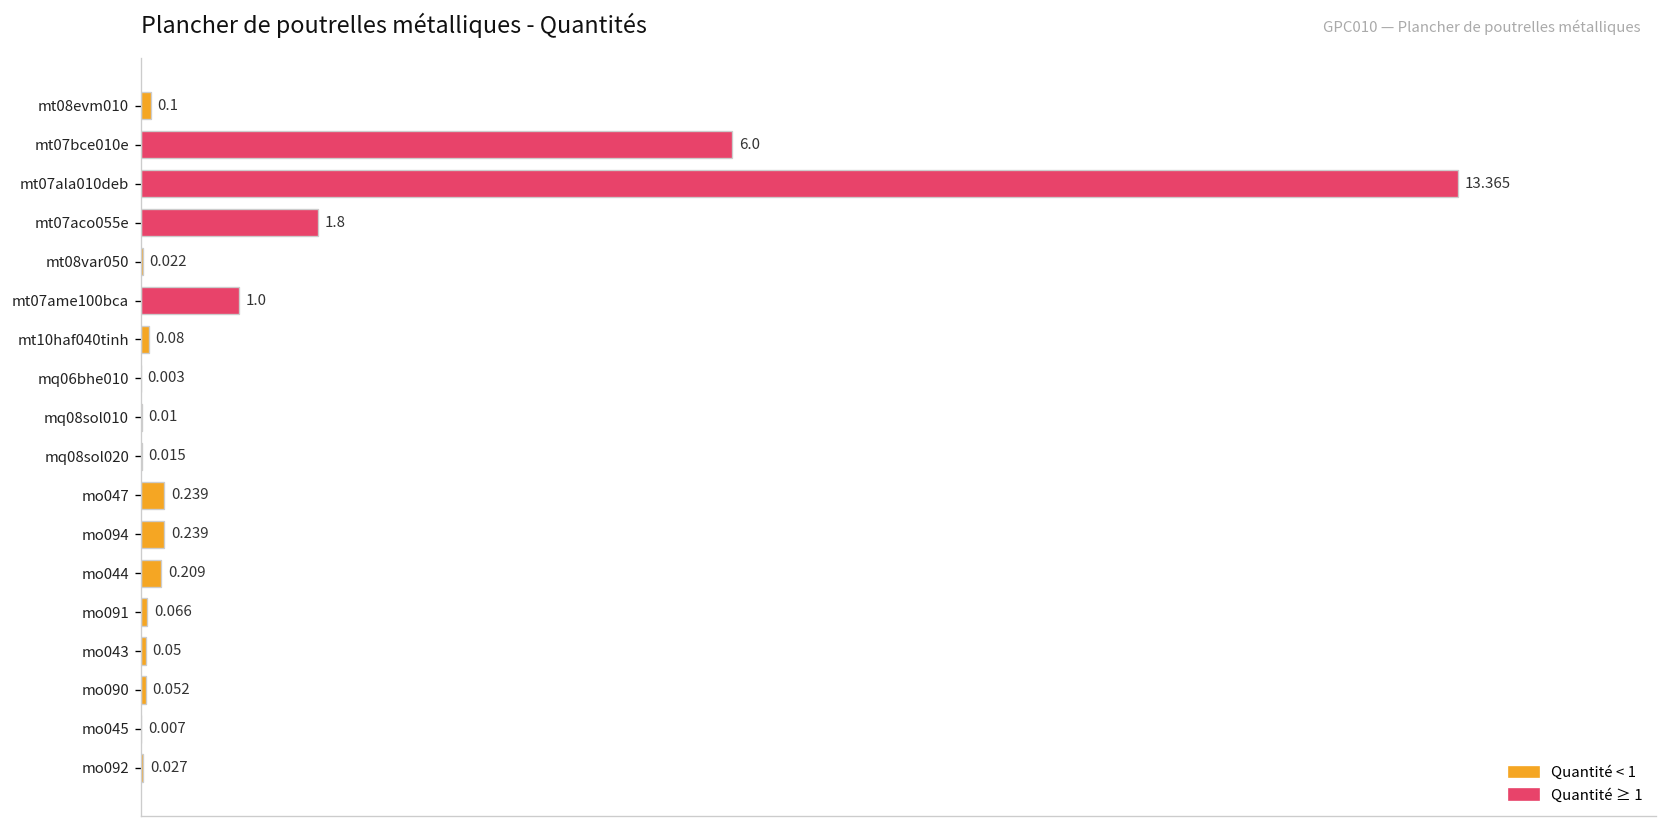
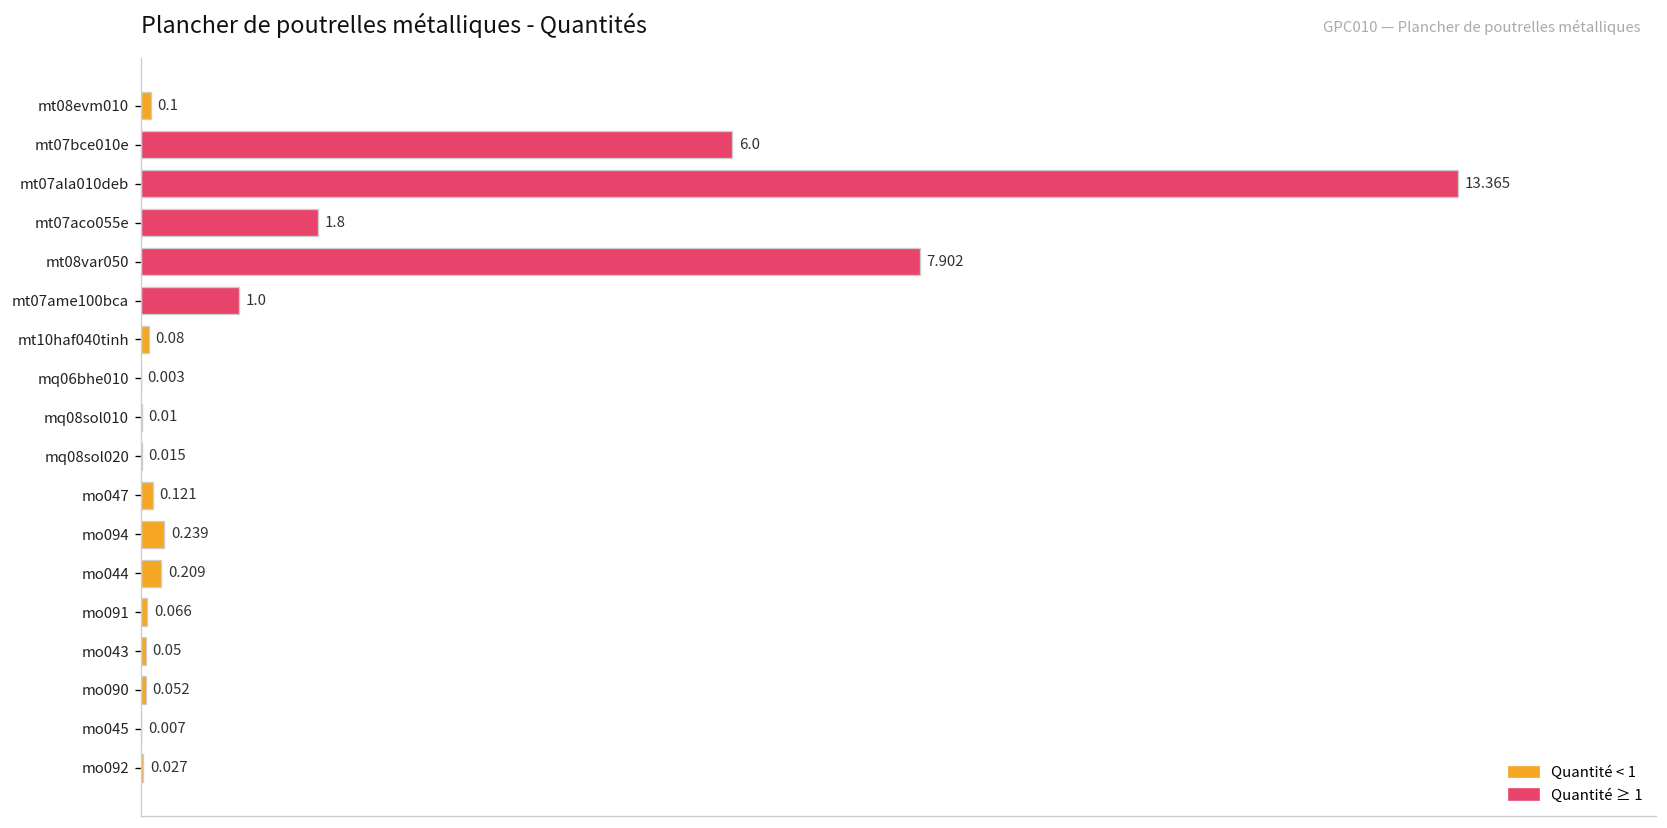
mt08var050: 0.022 -> 7.902
mo047: 0.239 -> 0.121
